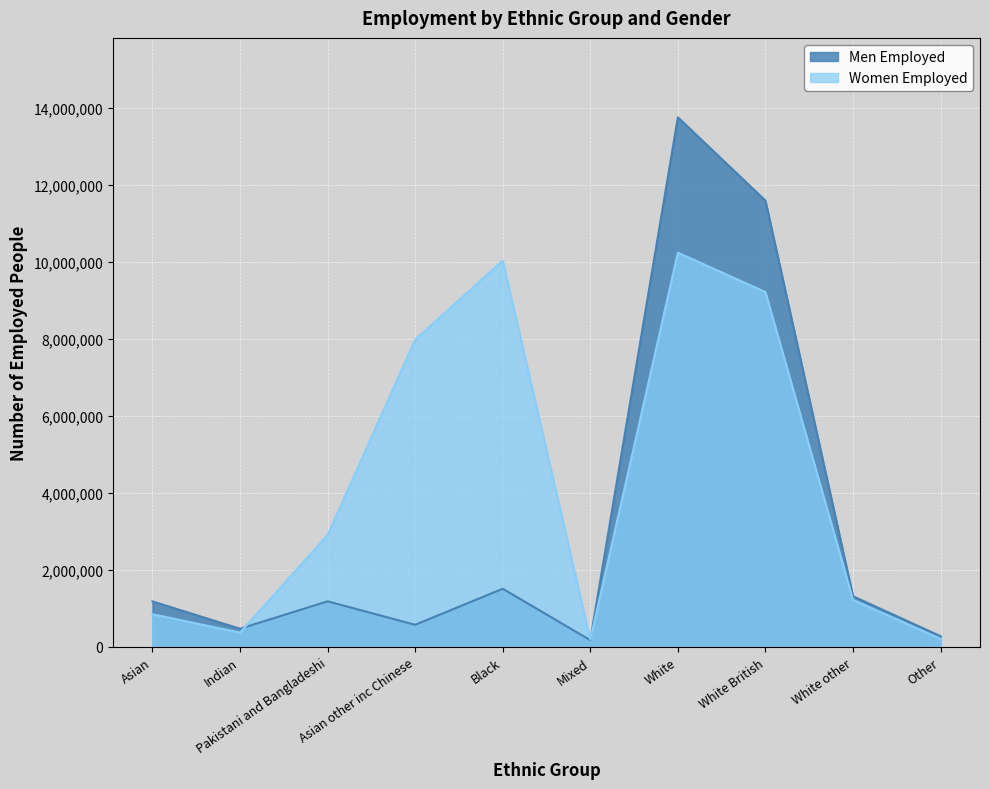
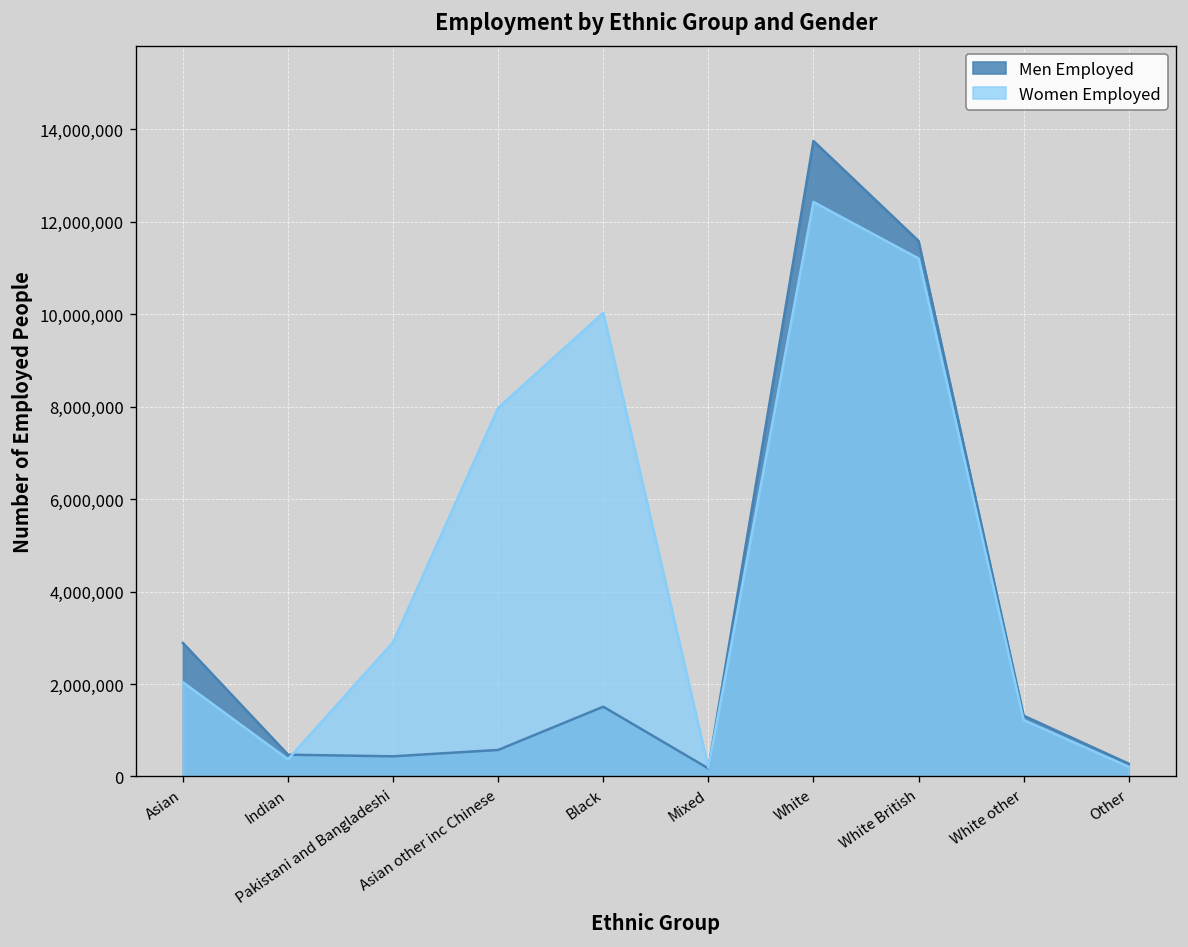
Men Employed, Asian: 1,200,000 -> 2,900,000
Women Employed, Asian: 800,000 -> 2,000,000
Men Employed, Pakistani and Bangladeshi: 1,200,000 -> 400,000
Women Employed, White: 10,200,000 -> 12,400,000
Women Employed, White British: 9,200,000 -> 11,200,000
